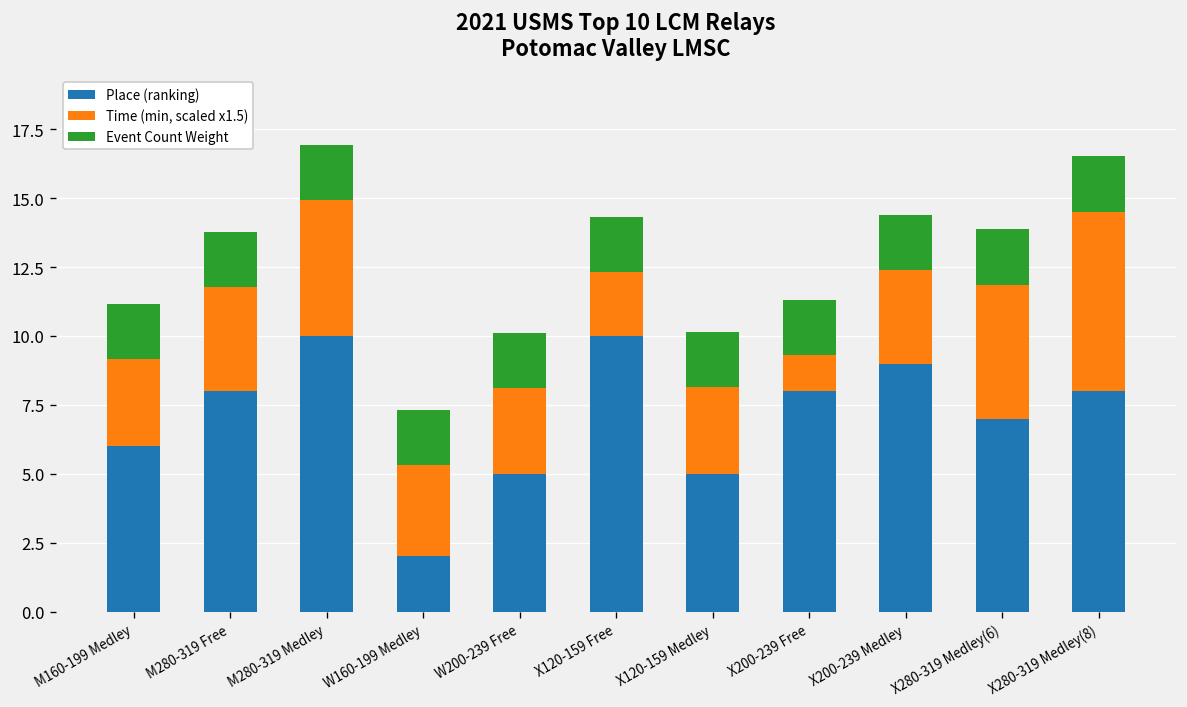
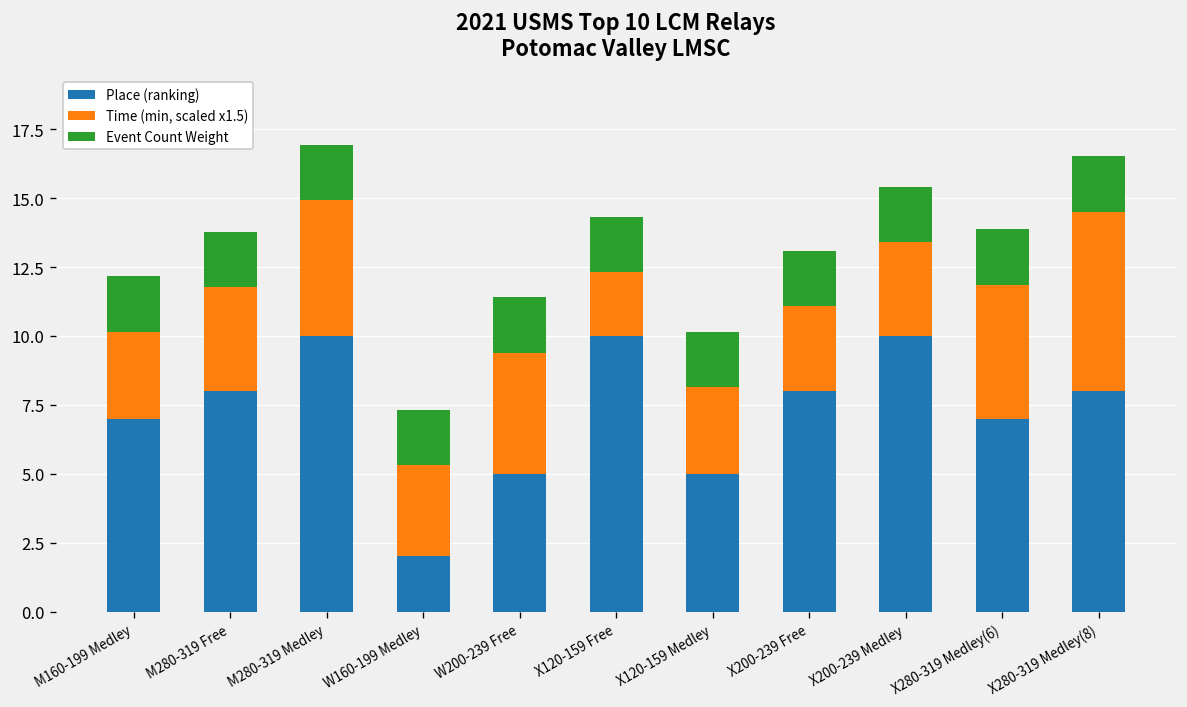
Place (ranking), M160-199 Medley: 6 -> 7
Time (min, scaled x1.5), W200-239 Free: 3.1 -> 4.4
Time (min, scaled x1.5), X200-239 Free: 1.3 -> 3.1
Place (ranking), X200-239 Medley: 9 -> 10
